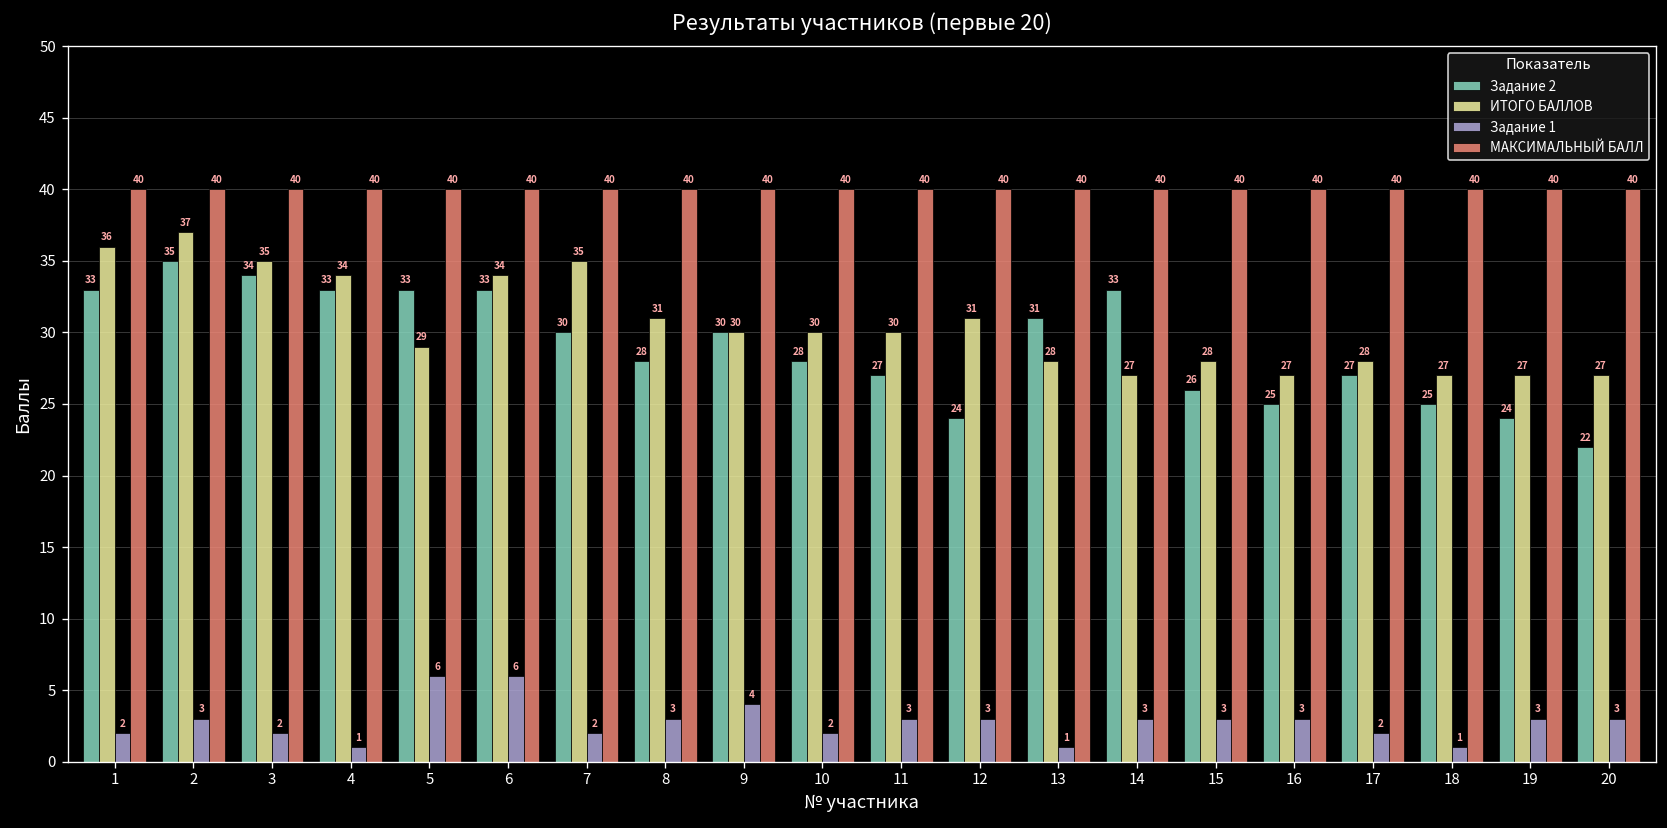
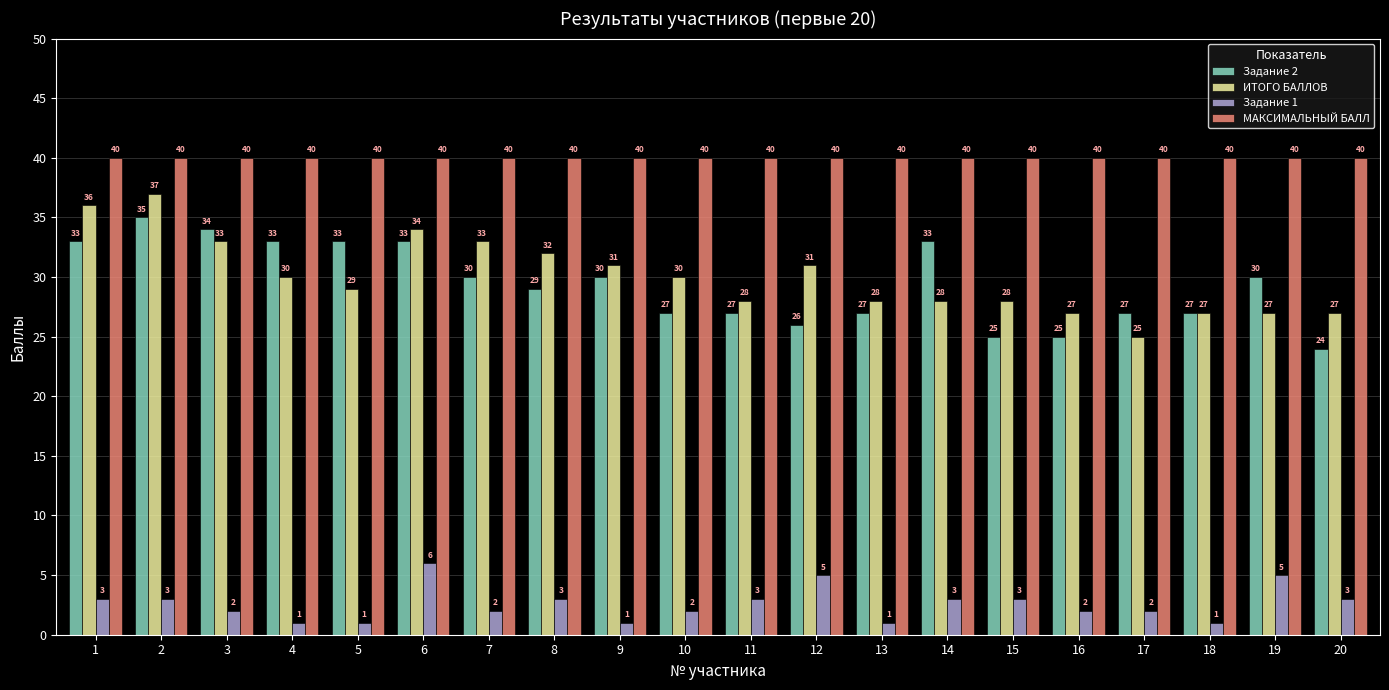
Задание 1, 1: 2 -> 3
ИТОГО БАЛЛОВ, 3: 35 -> 33
ИТОГО БАЛЛОВ, 4: 34 -> 30
Задание 1, 5: 6 -> 1
ИТОГО БАЛЛОВ, 7: 35 -> 33
Задание 2, 8: 28 -> 29
ИТОГО БАЛЛОВ, 8: 31 -> 32
ИТОГО БАЛЛОВ, 9: 30 -> 31
Задание 1, 9: 4 -> 1
Задание 2, 10: 28 -> 27
ИТОГО БАЛЛОВ, 11: 30 -> 28
Задание 2, 12: 24 -> 26
Задание 1, 12: 3 -> 5
Задание 2, 13: 31 -> 27
ИТОГО БАЛЛОВ, 14: 27 -> 28
Задание 2, 15: 26 -> 25
Задание 1, 16: 3 -> 2
ИТОГО БАЛЛОВ, 17: 28 -> 25
Задание 2, 18: 25 -> 27
Задание 2, 19: 24 -> 30
Задание 1, 19: 3 -> 5
Задание 2, 20: 22 -> 24
